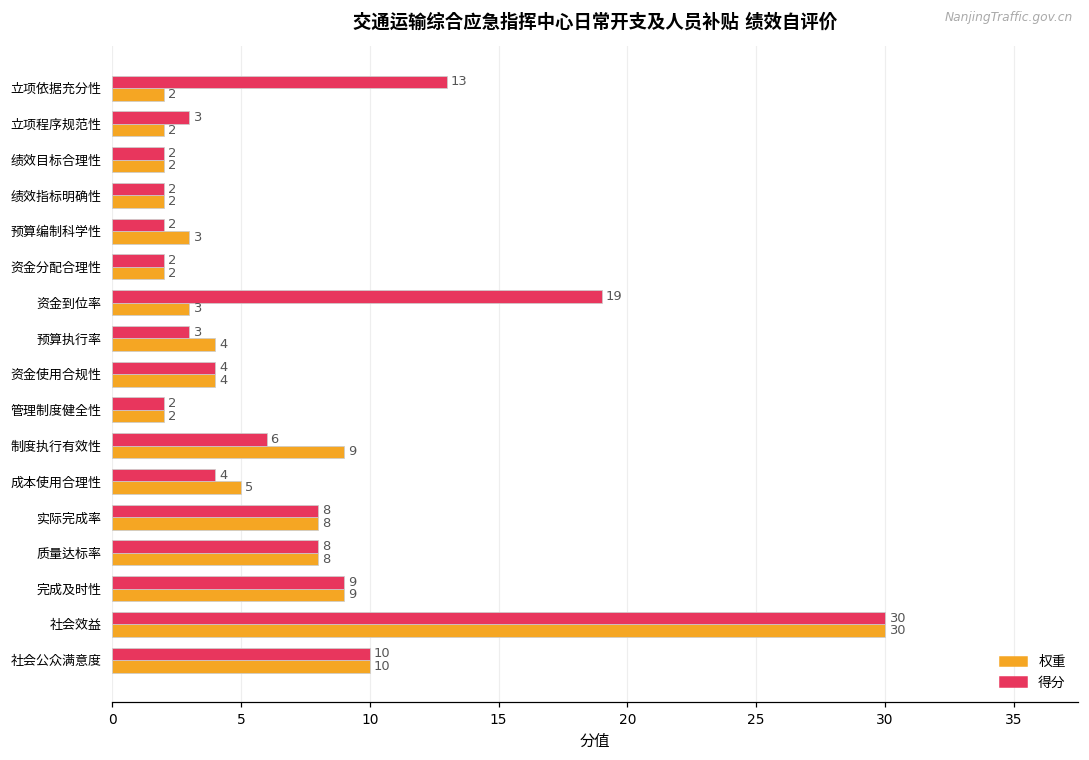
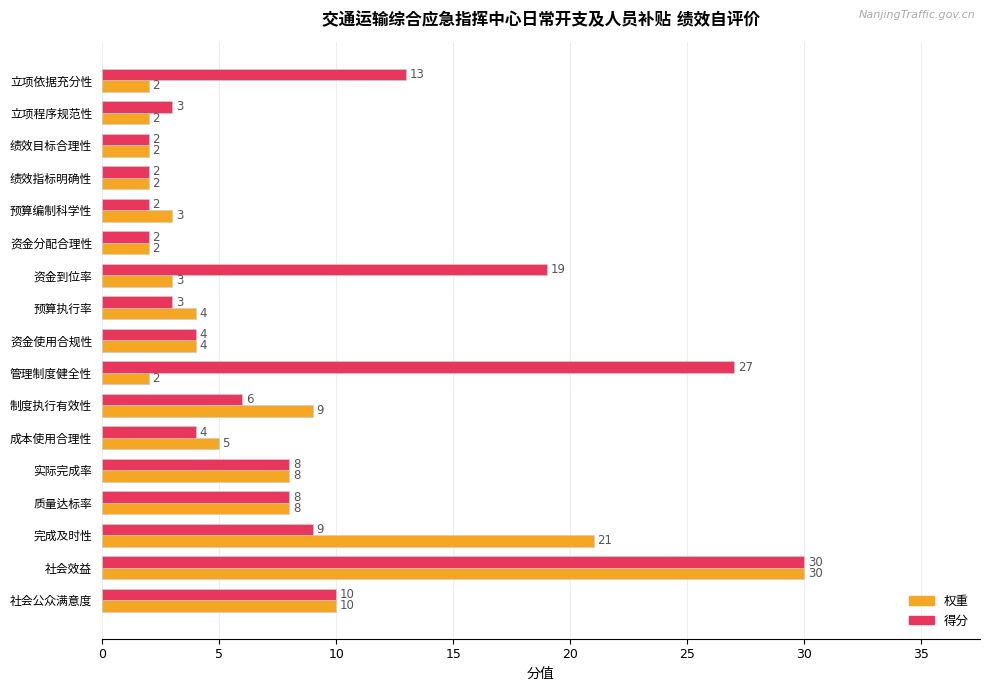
得分, 管理制度健全性: 2 -> 27
权重, 完成及时性: 9 -> 21
